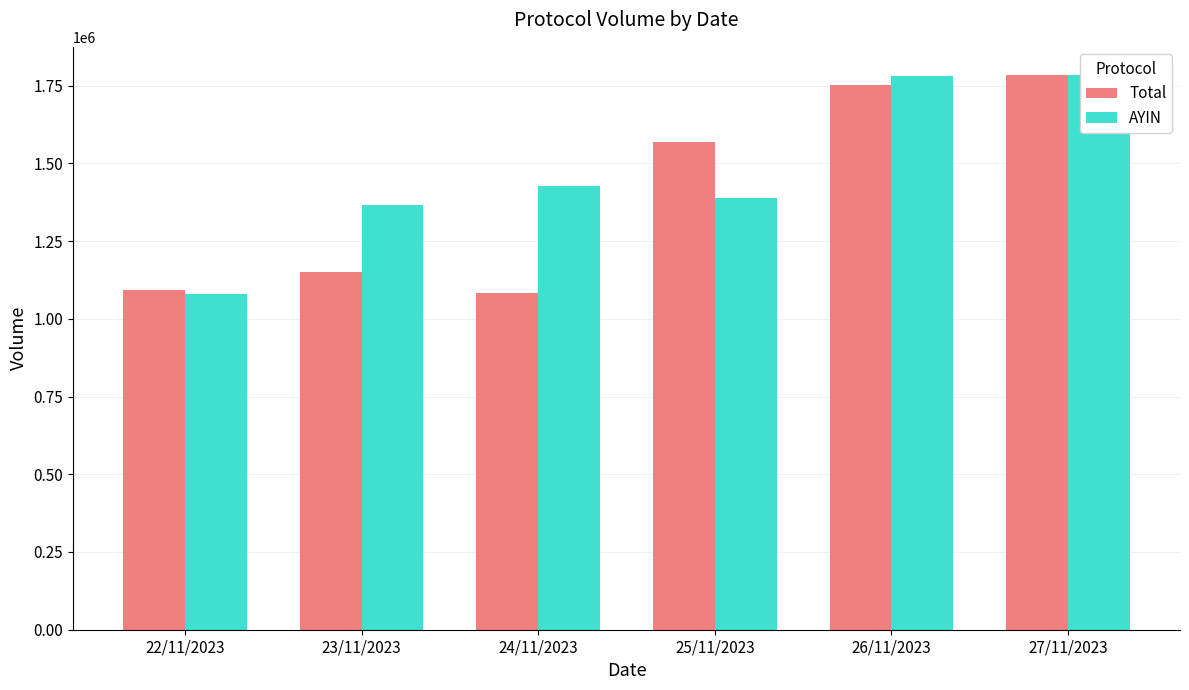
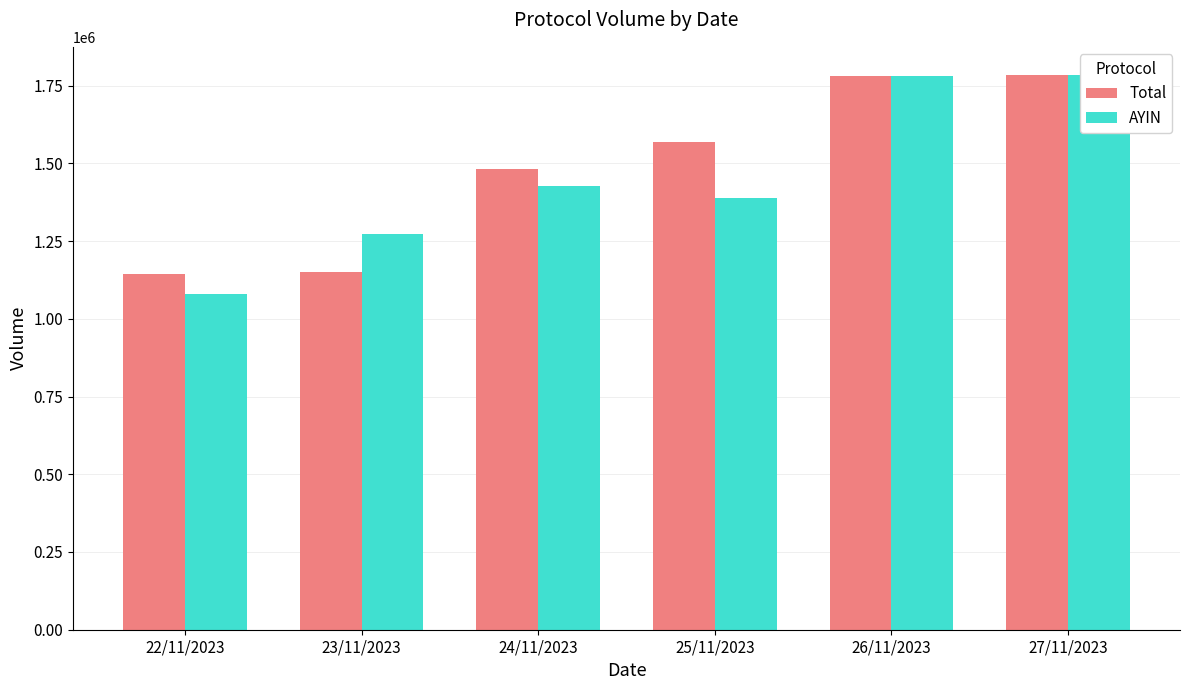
Total, 22/11/2023: 1090000 -> 1140000
AYIN, 23/11/2023: 1370000 -> 1270000
Total, 24/11/2023: 1080000 -> 1480000
Total, 26/11/2023: 1750000 -> 1780000
